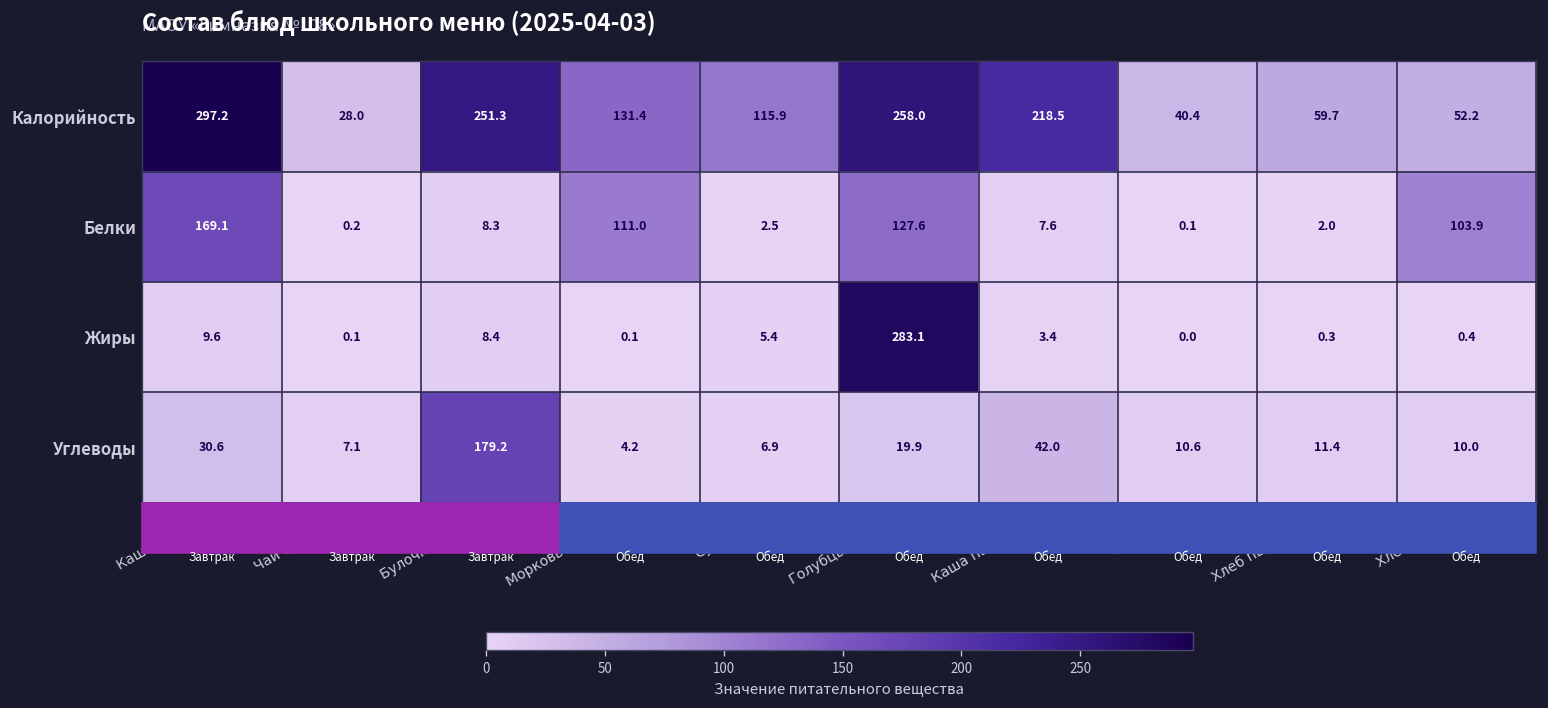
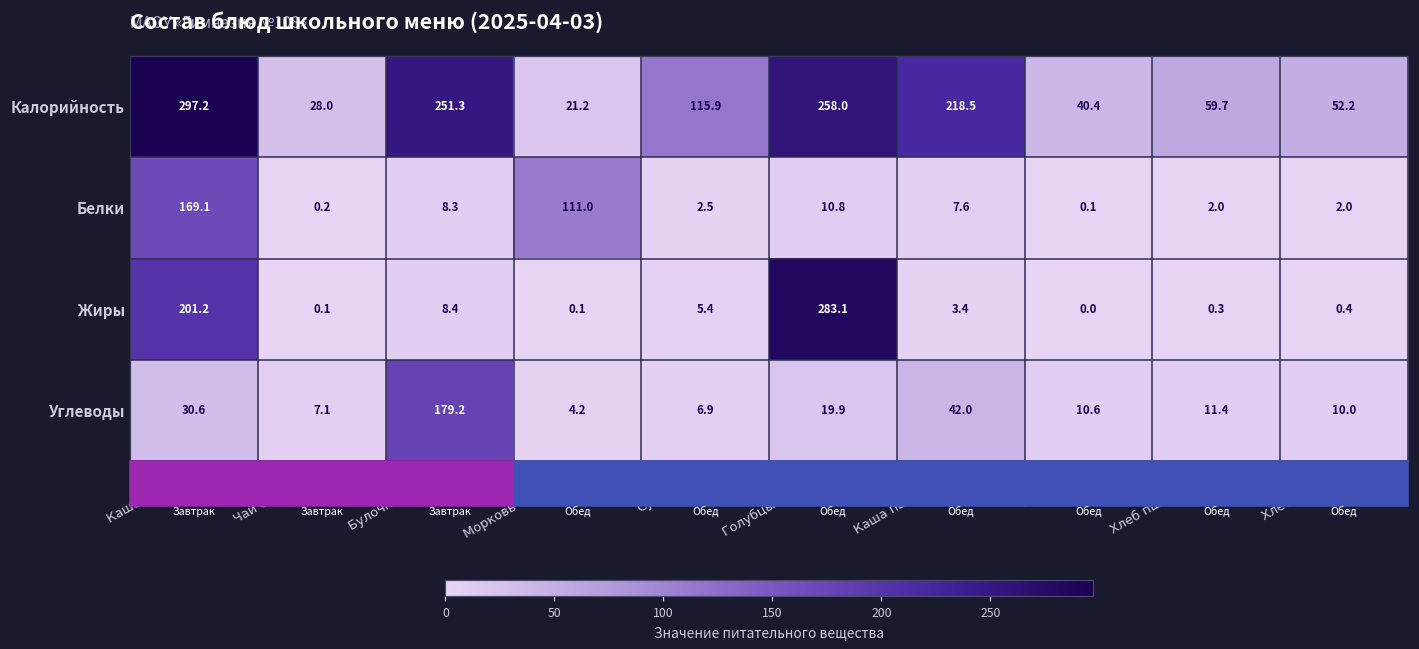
Калорийность, Морковь отварная: 131.4 -> 21.2
Белки, Голубцы ленивые: 127.6 -> 10.8
Белки, Хлеб ржаной: 103.9 -> 2.0
Жиры, Каша овсяная: 9.6 -> 201.2
